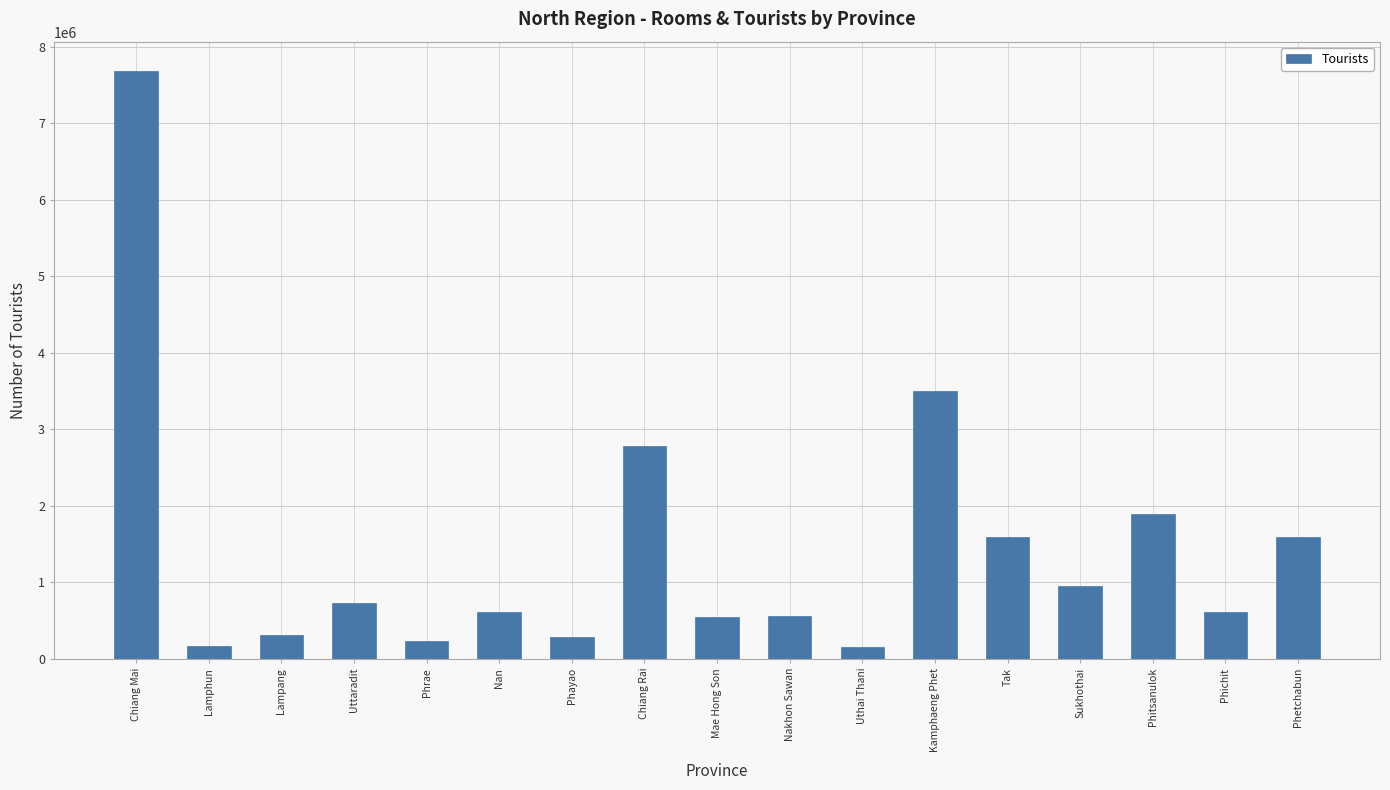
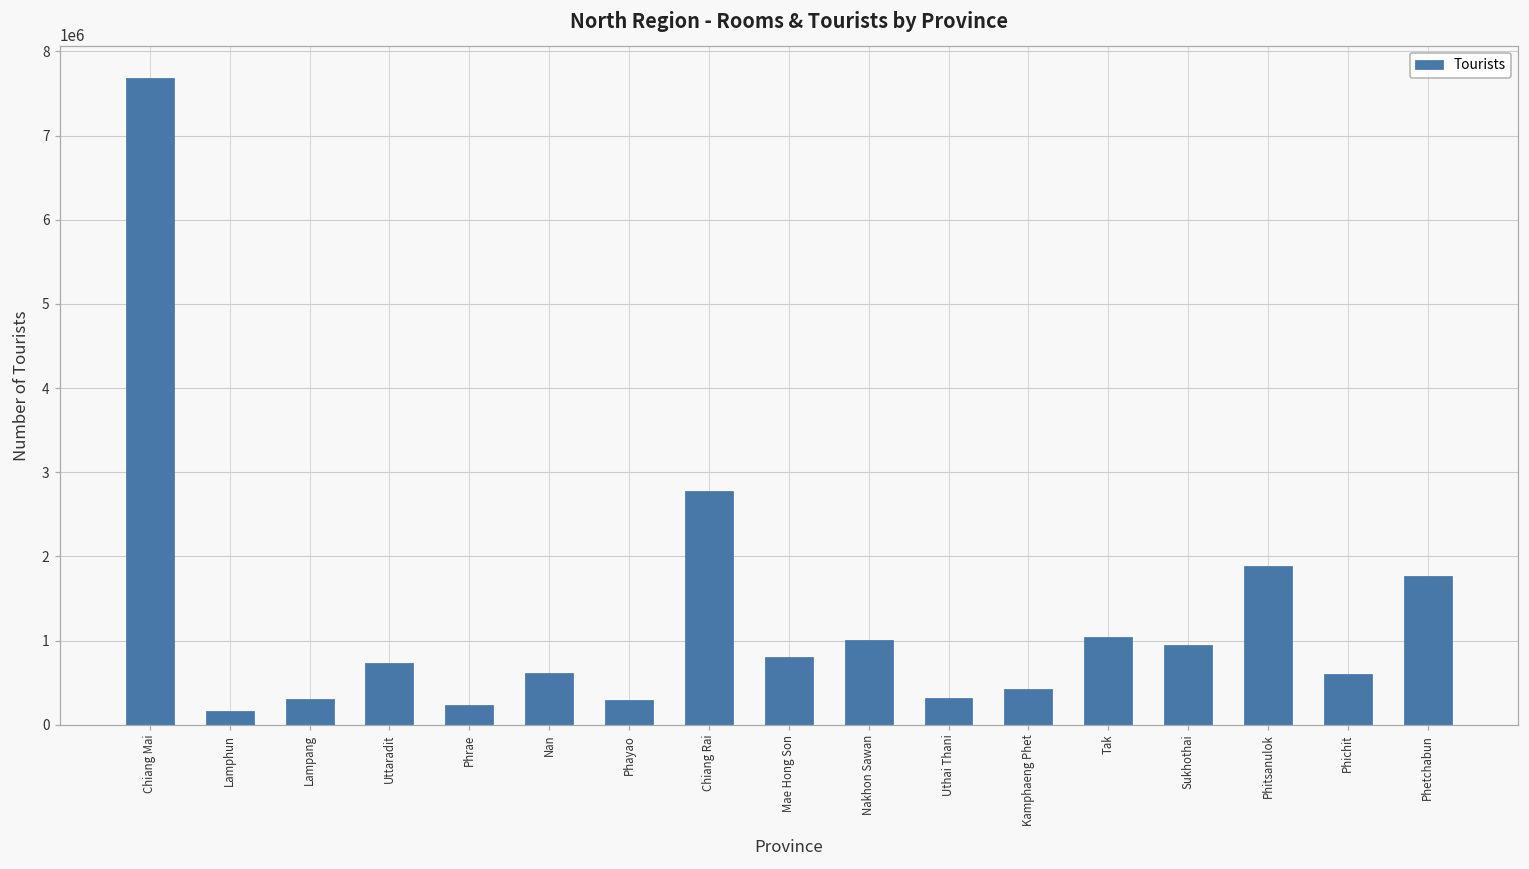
Mae Hong Son: 500000 -> 800000
Nakhon Sawan: 600000 -> 1000000
Uthai Thani: 200000 -> 300000
Kamphaeng Phet: 3500000 -> 400000
Tak: 1600000 -> 1000000
Phetchabun: 1600000 -> 1800000
